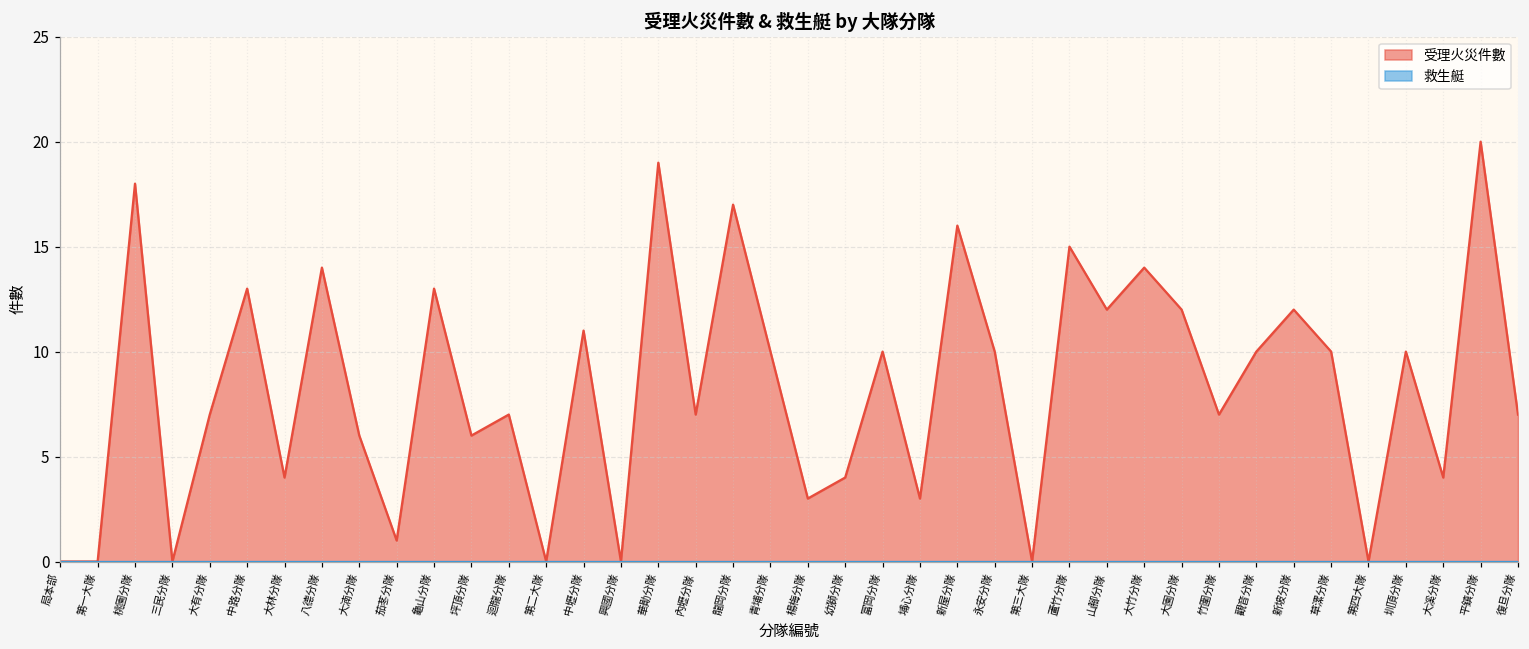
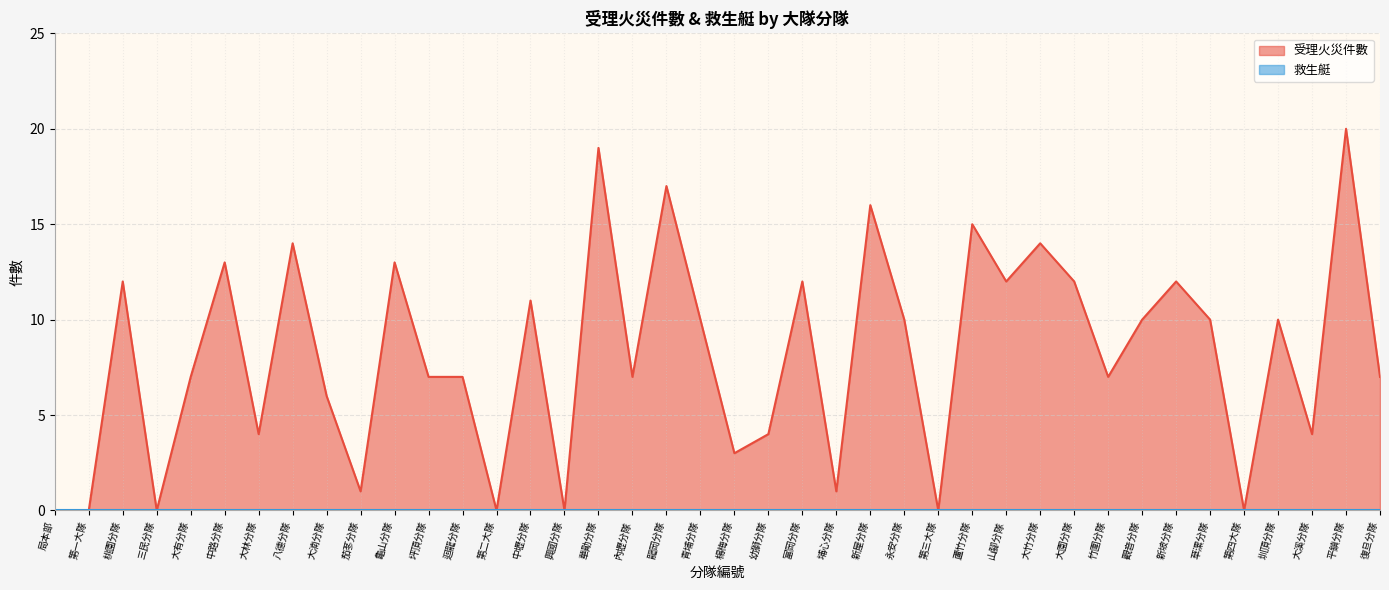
受理火災件數, 桃園分隊: 18 -> 12
受理火災件數, 坪頂分隊: 6 -> 7
受理火災件數, 富岡分隊: 10 -> 12
受理火災件數, 埔心分隊: 3 -> 1
